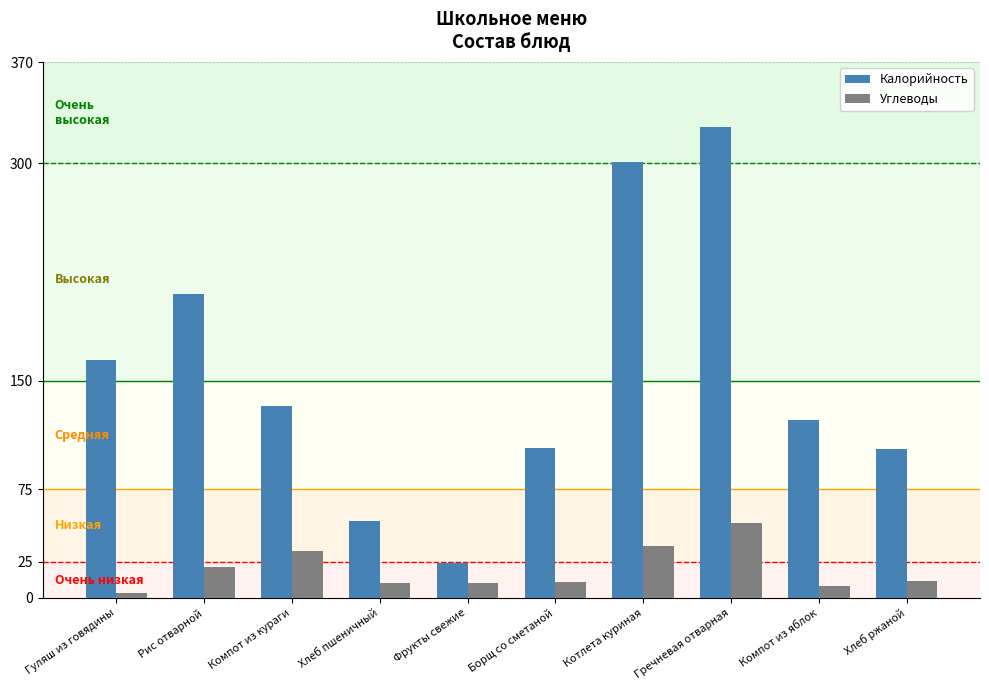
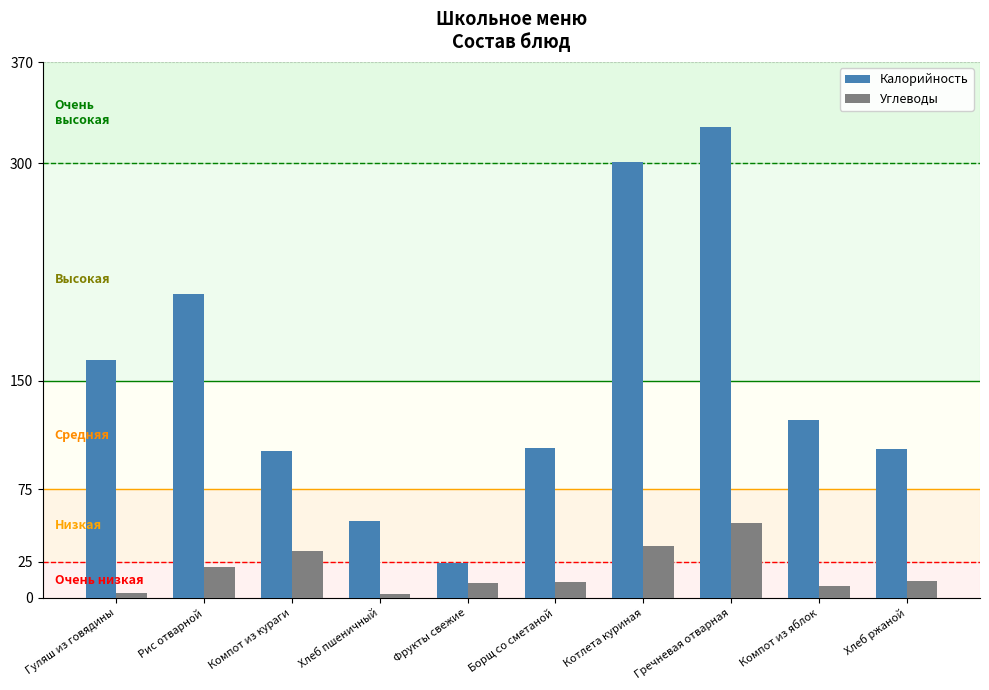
Калорийность, Компот из кураги: 133 -> 102
Углеводы, Хлеб пшеничный: 10 -> 3
